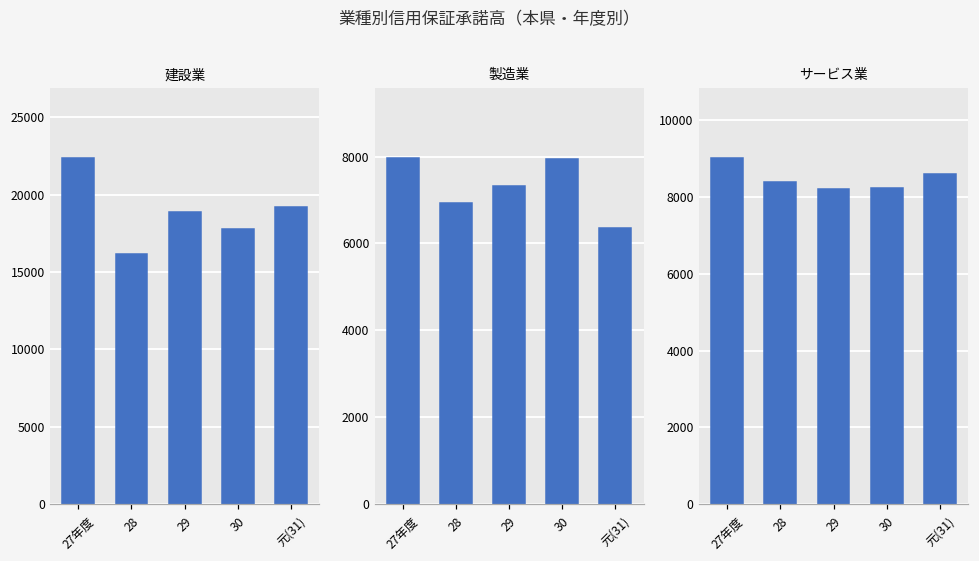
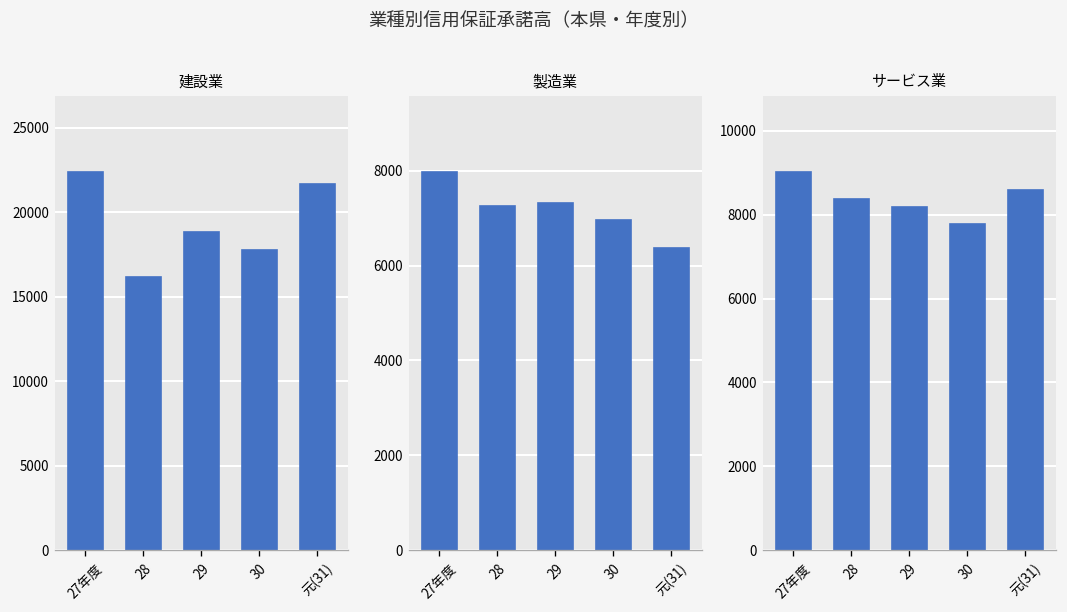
建設業, 元(31): 19200 -> 21700
製造業, 28: 6900 -> 7300
製造業, 30: 7900 -> 7000
サービス業, 30: 8200 -> 7800
